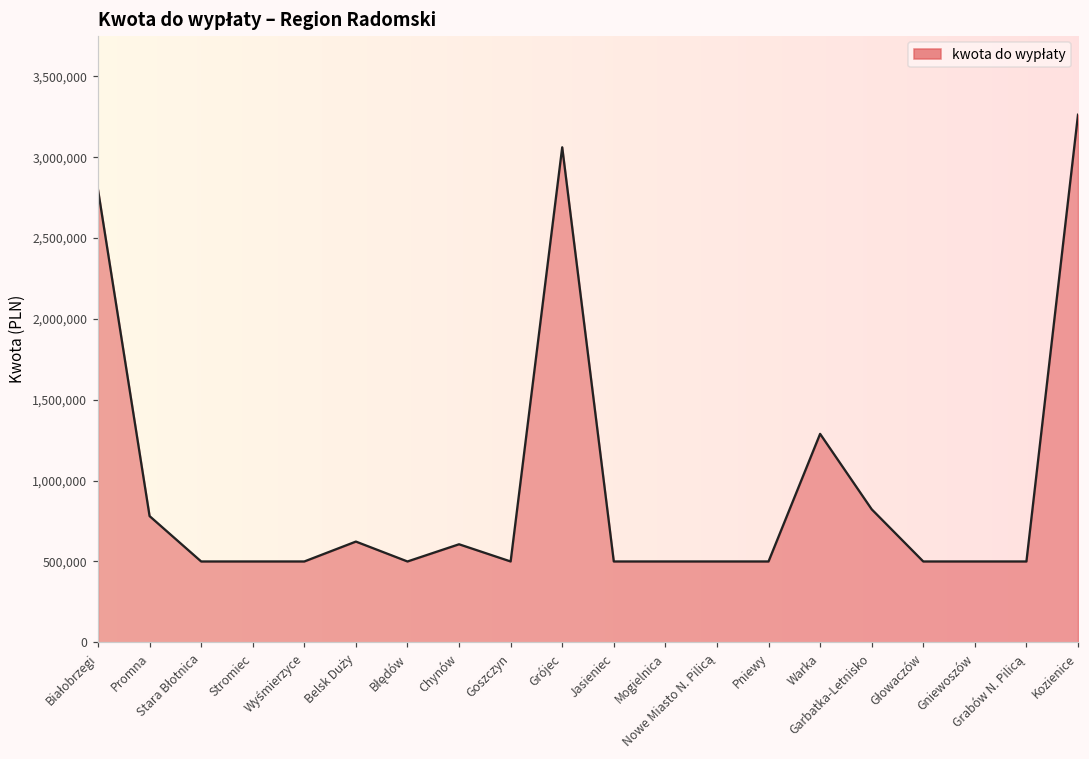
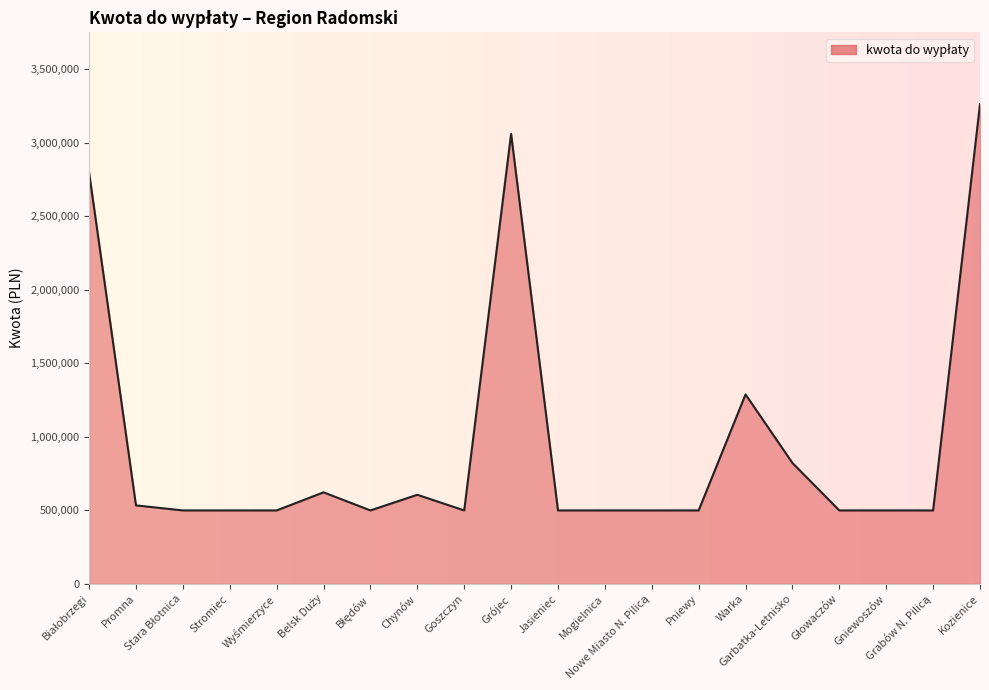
Promna: 780,000 -> 530,000
